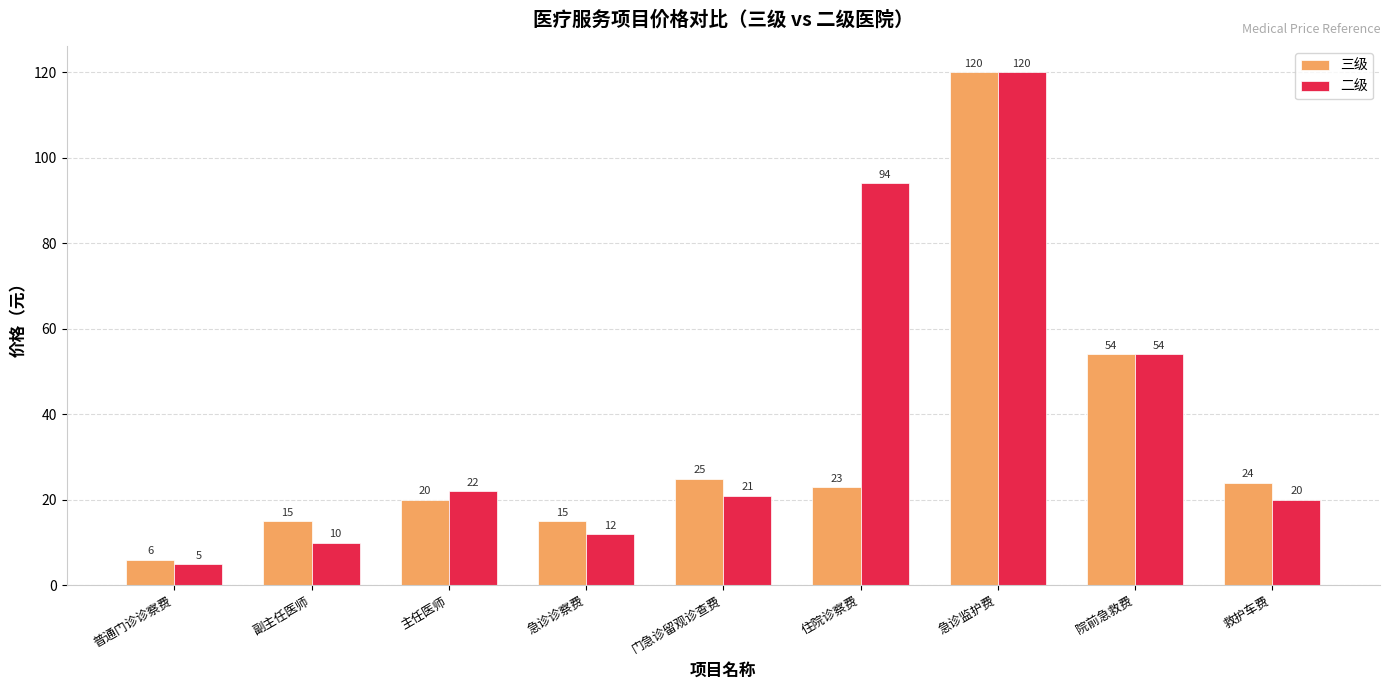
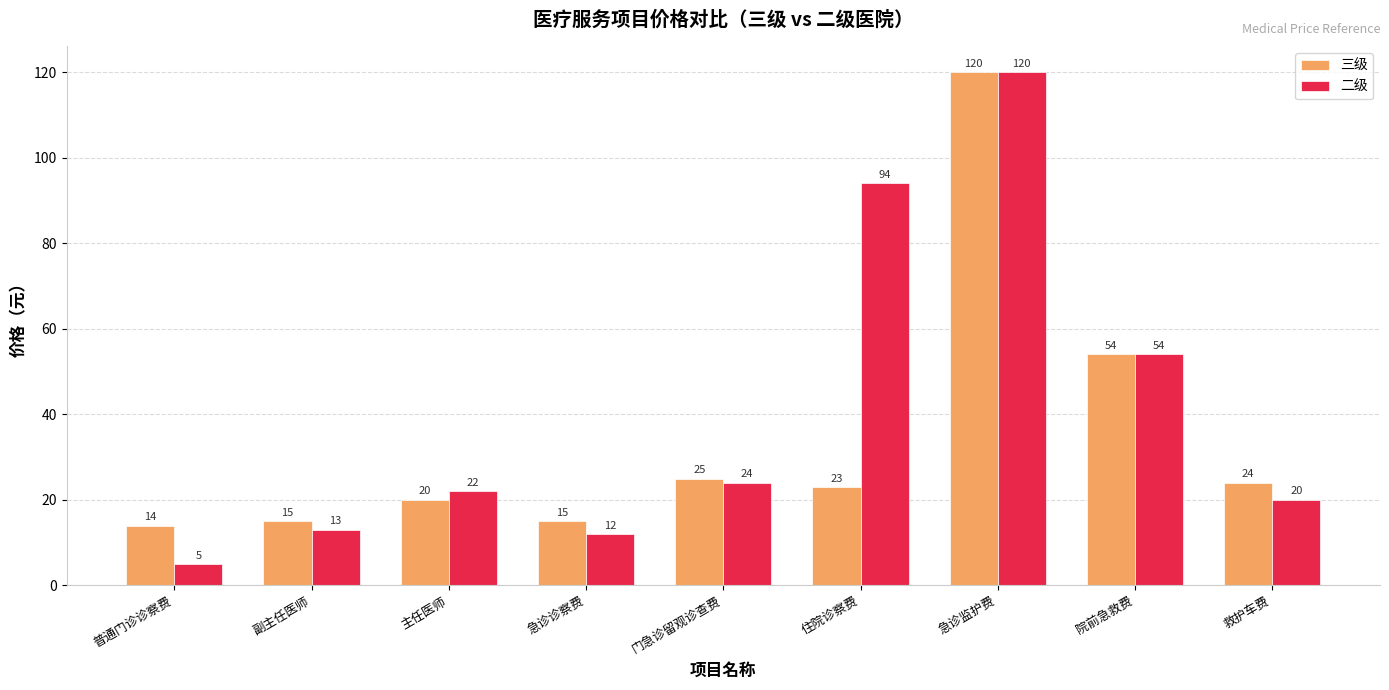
三级, 普通门诊诊察费: 6 -> 14
二级, 副主任医师: 10 -> 13
二级, 门急诊留观诊查费: 21 -> 24
